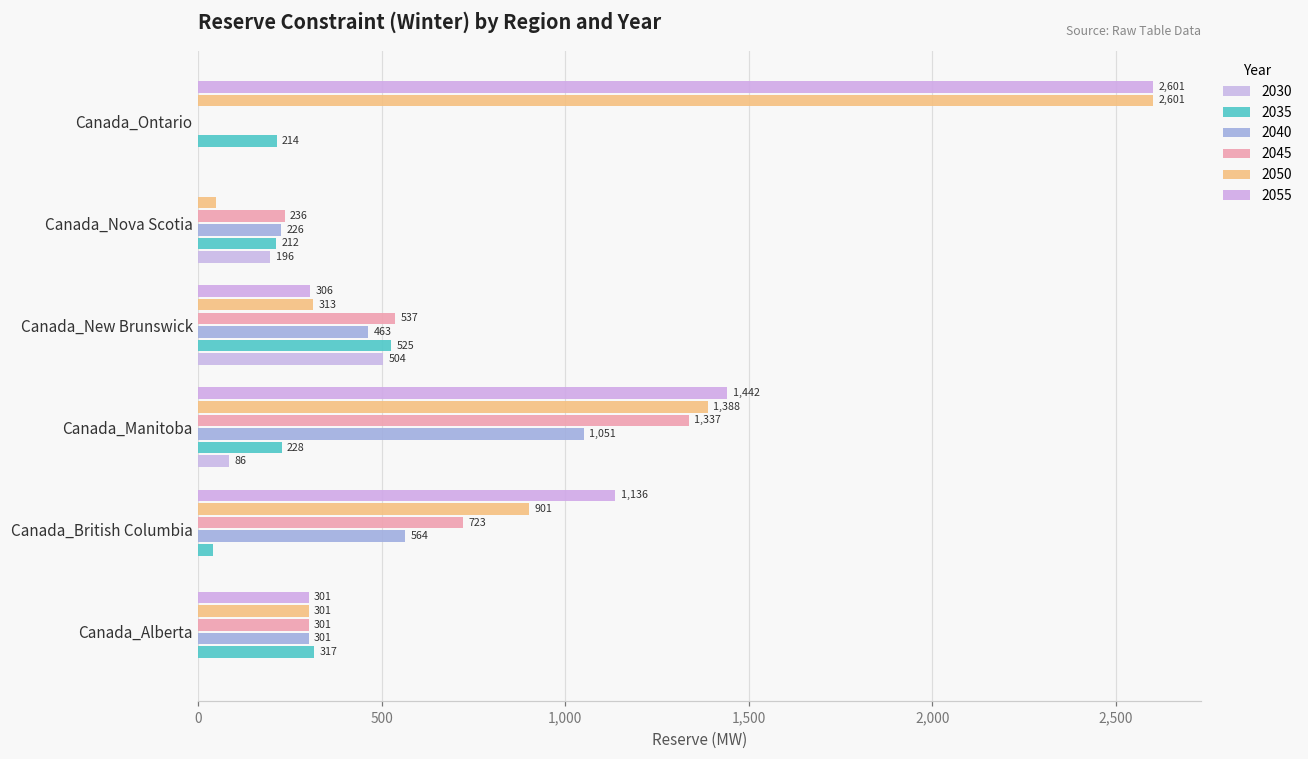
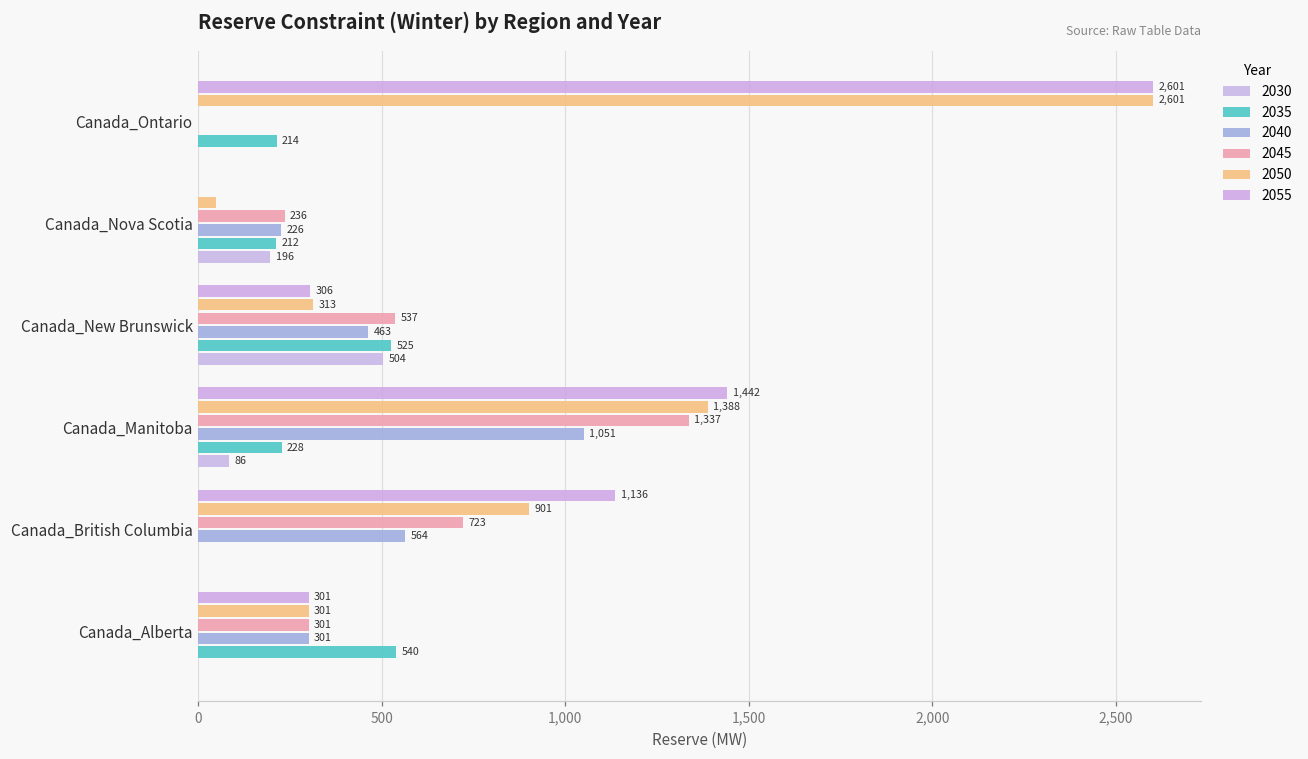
2035, Canada_British Columbia: 40 -> 0
2035, Canada_Alberta: 317 -> 540
